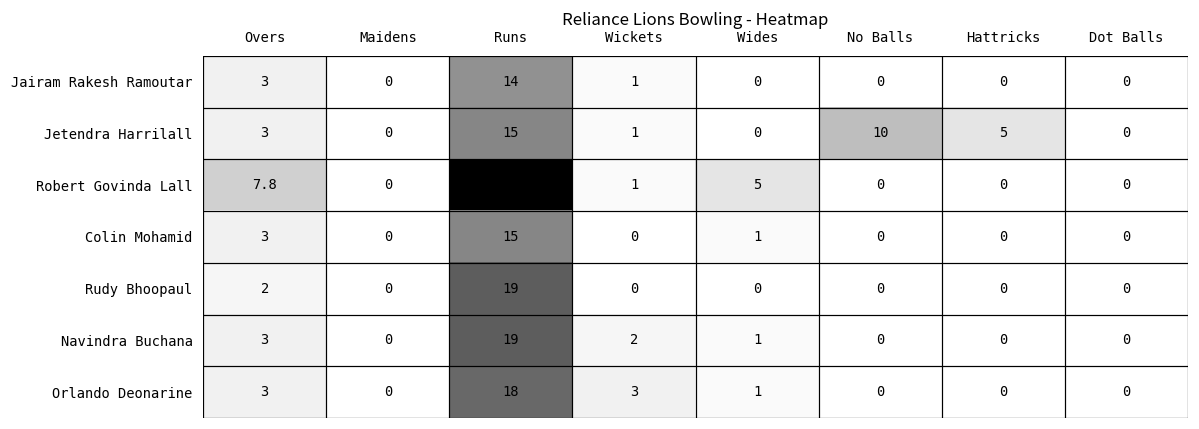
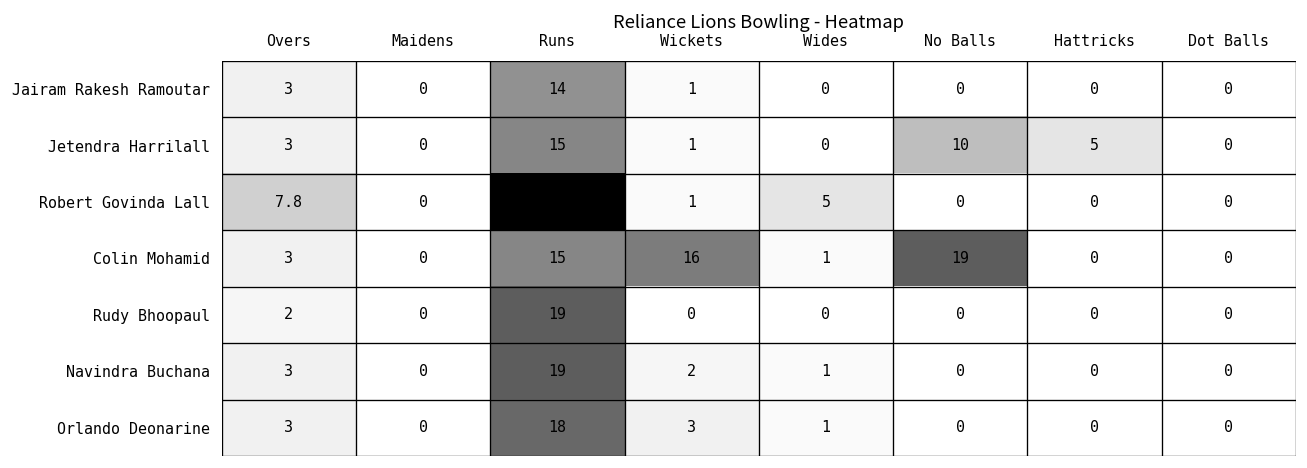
Colin Mohamid, Wickets: 0 -> 16
Colin Mohamid, No Balls: 0 -> 19
